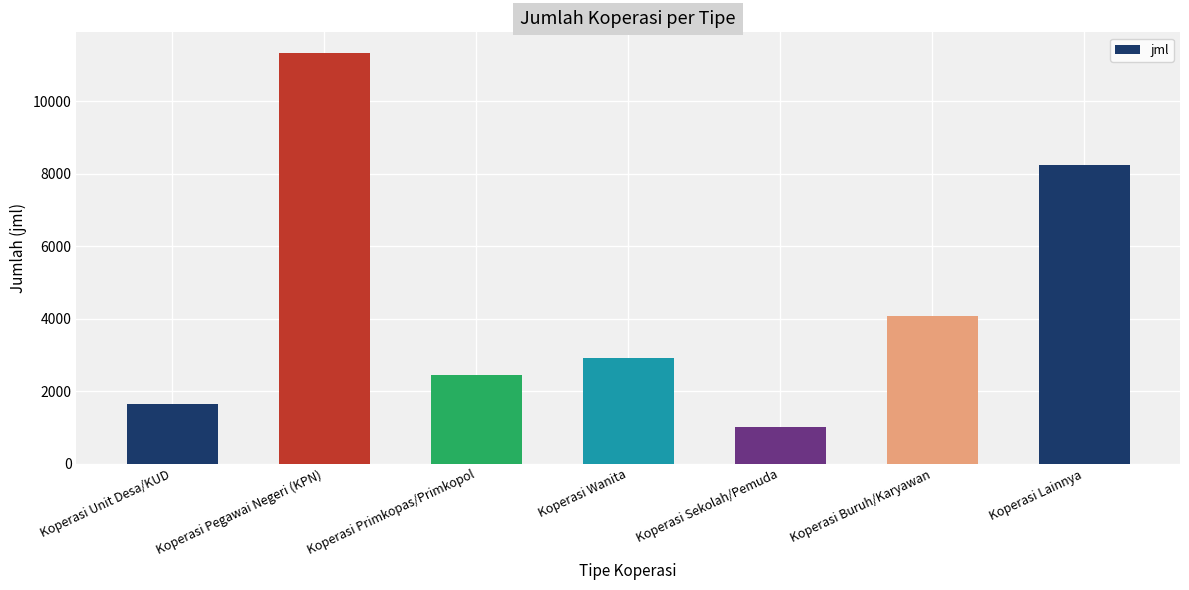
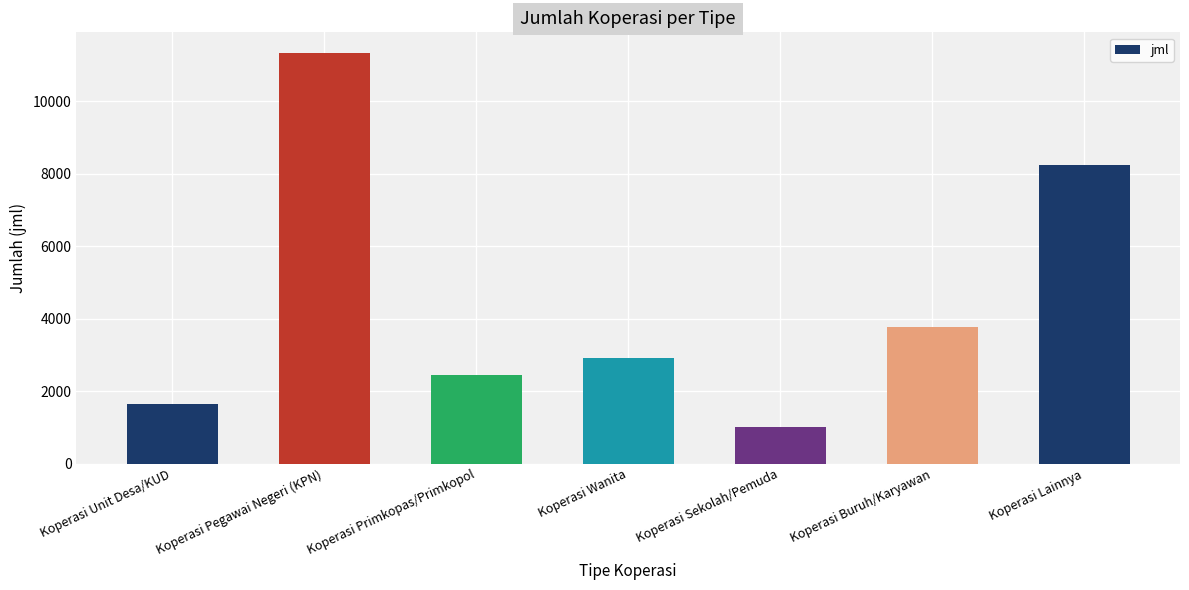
Koperasi Buruh/Karyawan: 4100 -> 3800
